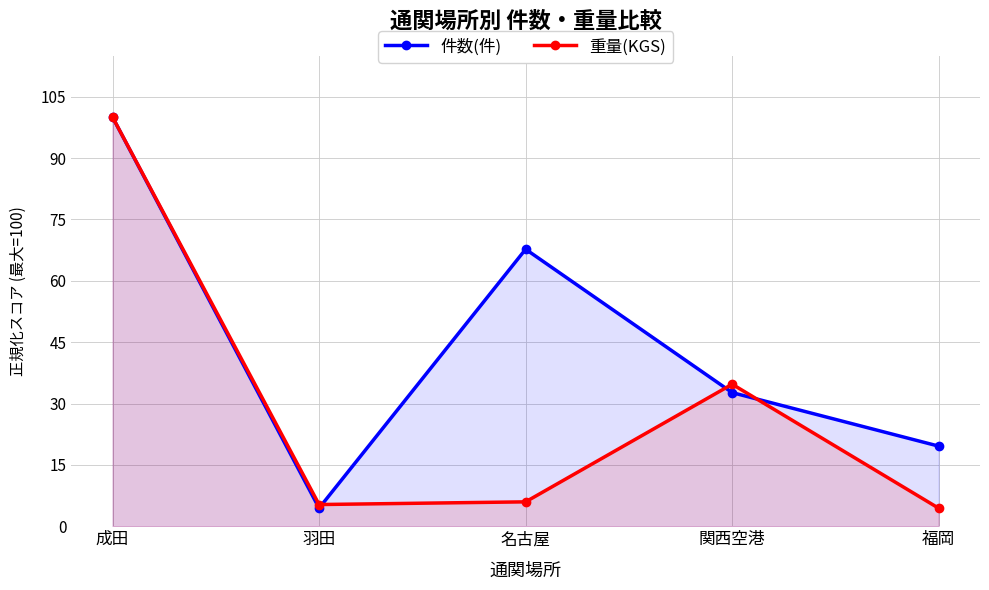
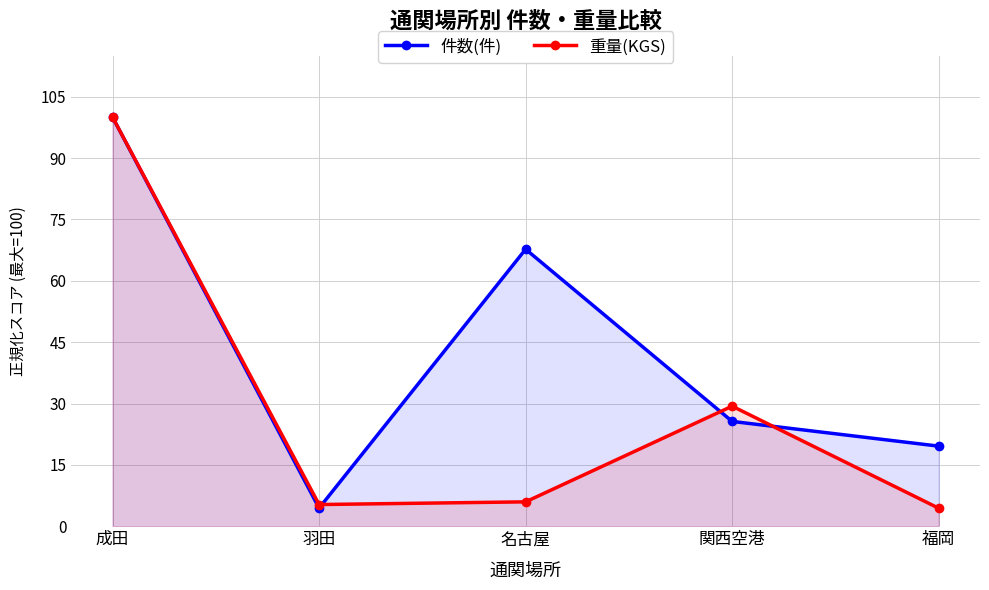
件数(件), 関西空港: 33 -> 26
重量(KGS), 関西空港: 35 -> 29
